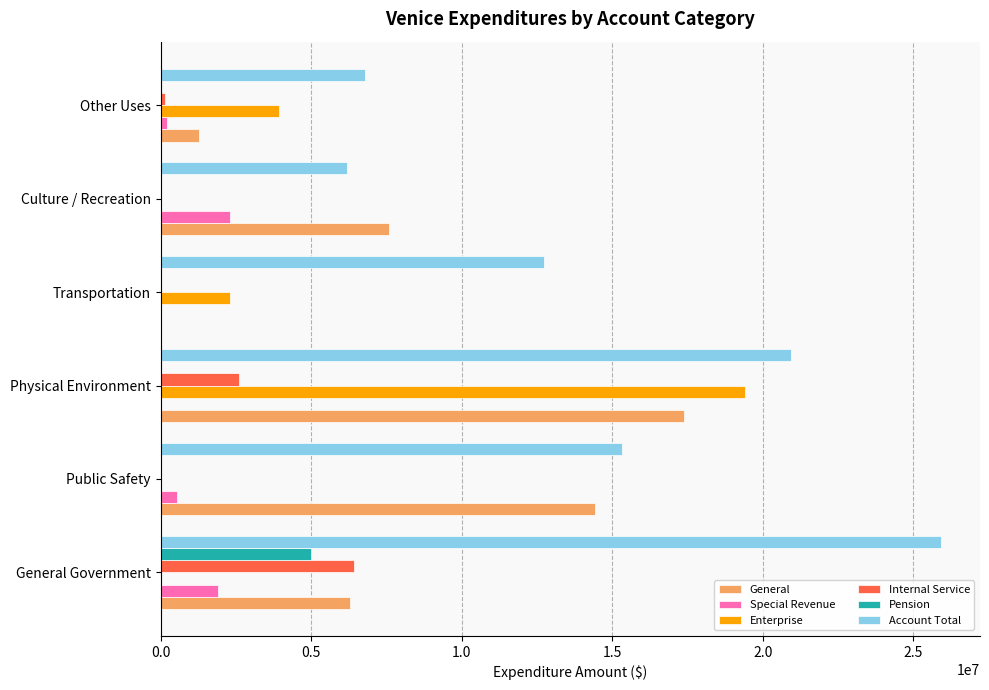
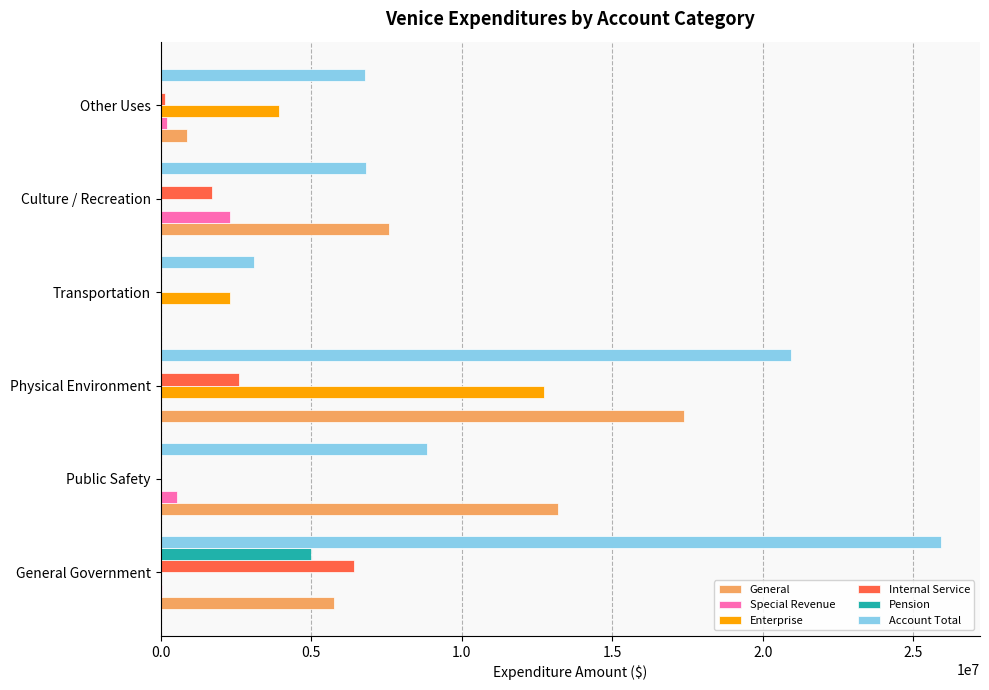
General, Other Uses: 1300000 -> 900000
Account Total, Culture / Recreation: 6200000 -> 6800000
Internal Service, Culture / Recreation: 0 -> 1700000
Account Total, Transportation: 12700000 -> 3100000
Enterprise, Physical Environment: 19400000 -> 12700000
Account Total, Public Safety: 15300000 -> 8900000
General, Public Safety: 14400000 -> 13200000
Special Revenue, General Government: 1900000 -> 0
General, General Government: 6300000 -> 5700000
